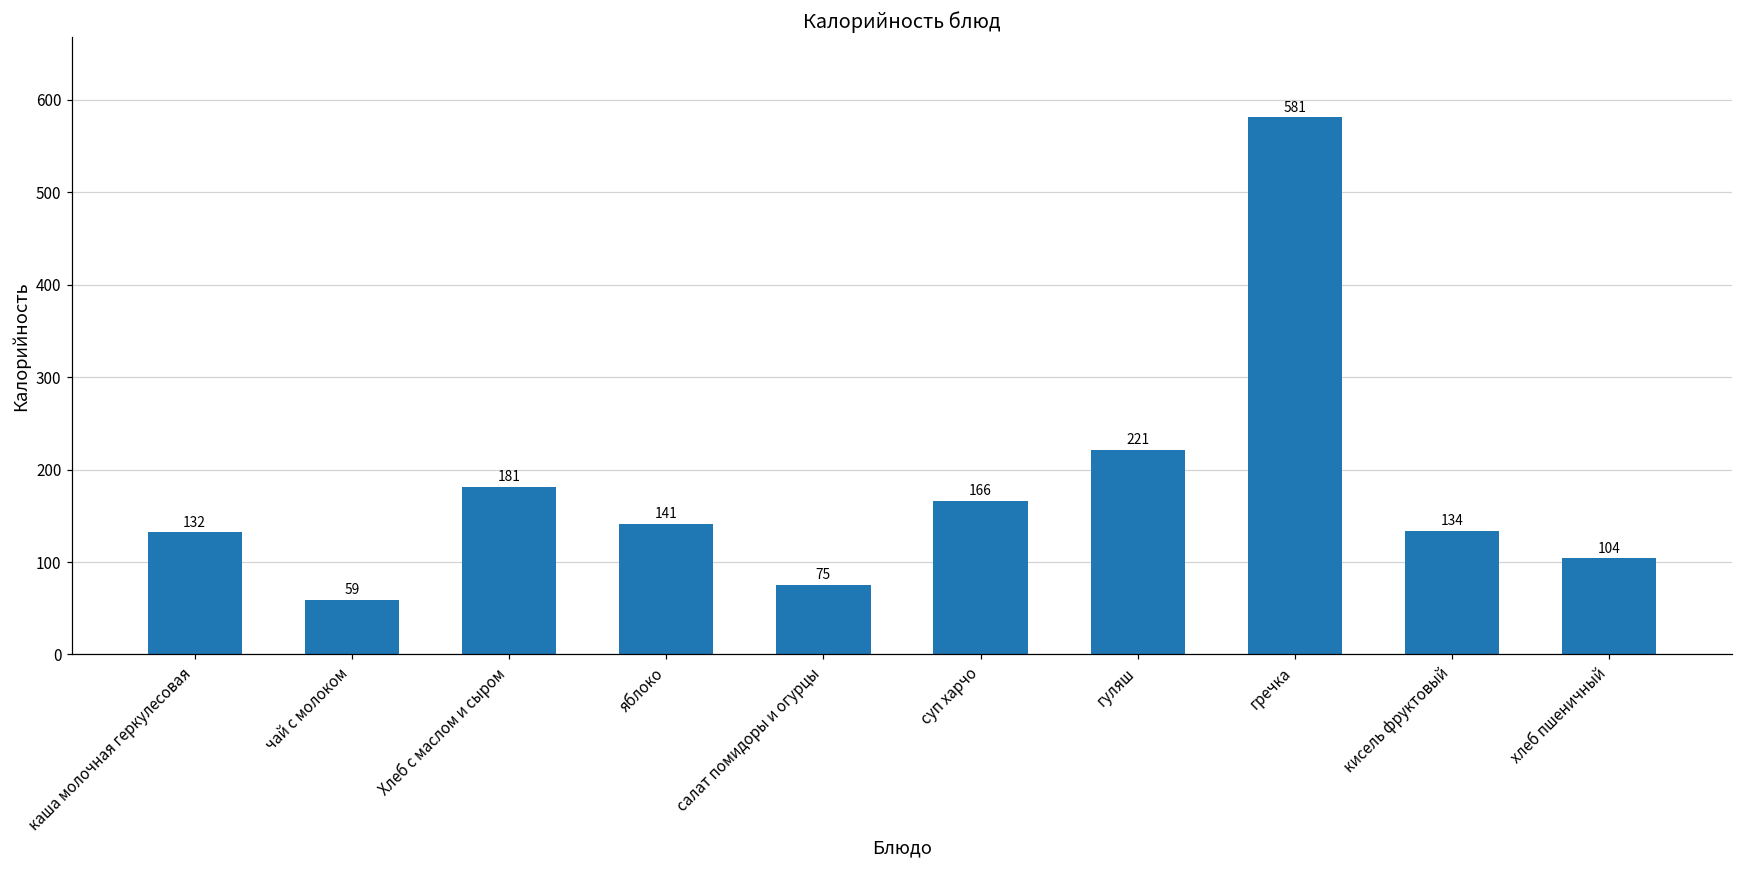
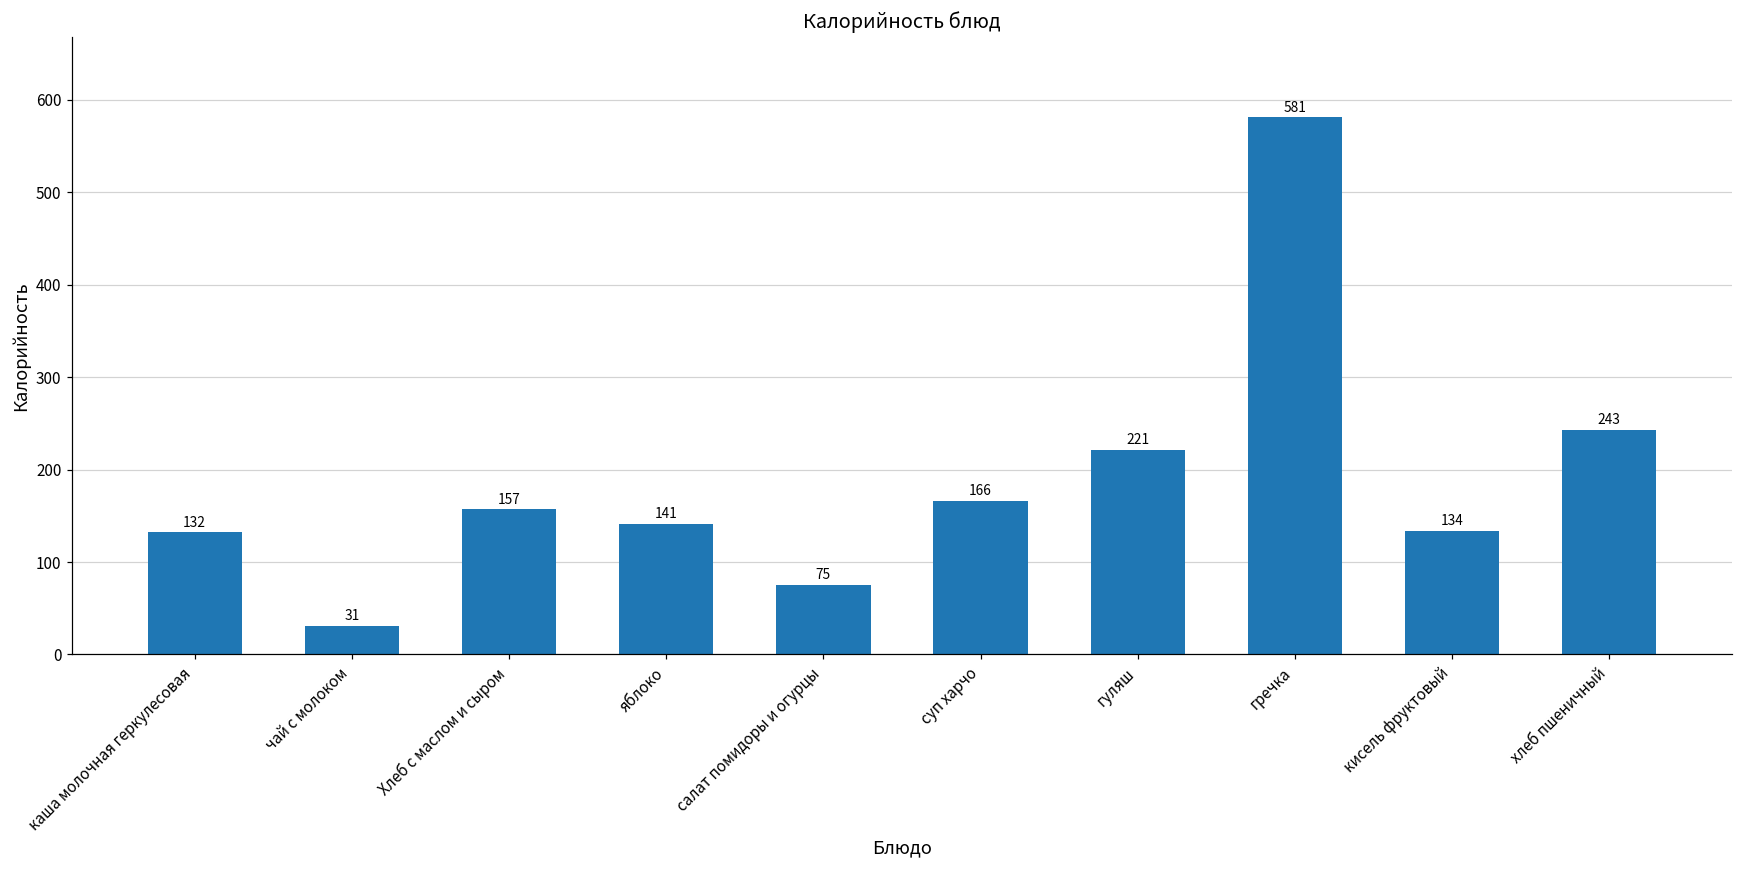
чай с молоком: 59 -> 31
Хлеб с маслом и сыром: 181 -> 157
хлеб пшеничный: 104 -> 243
